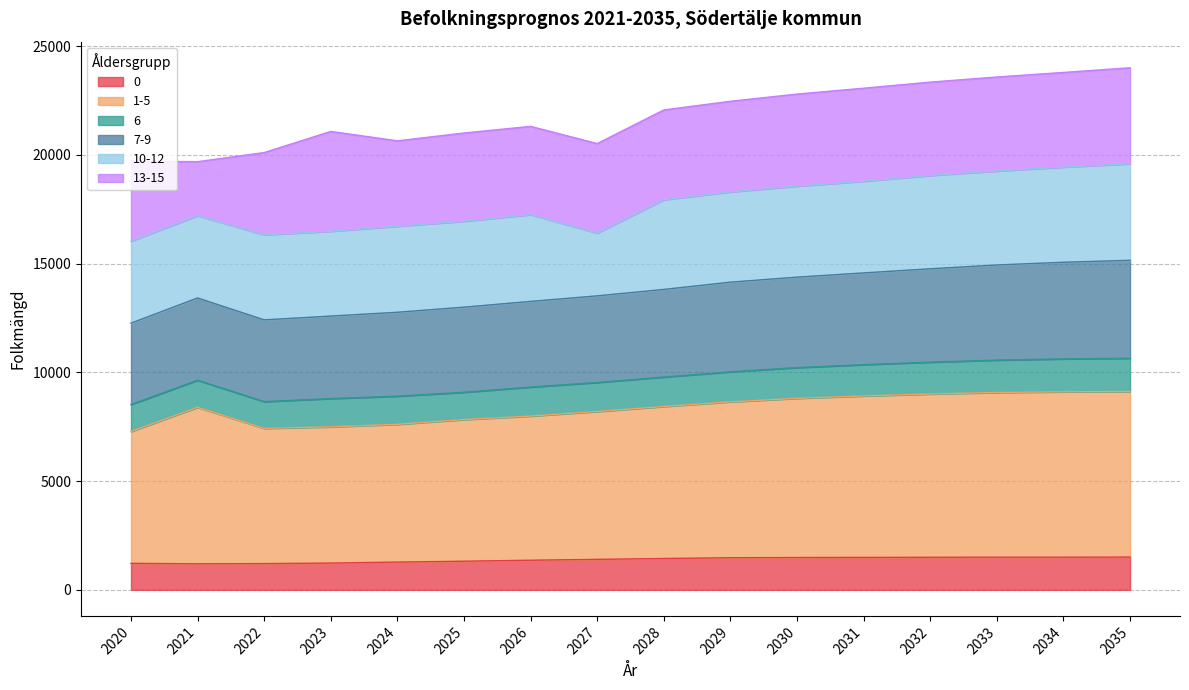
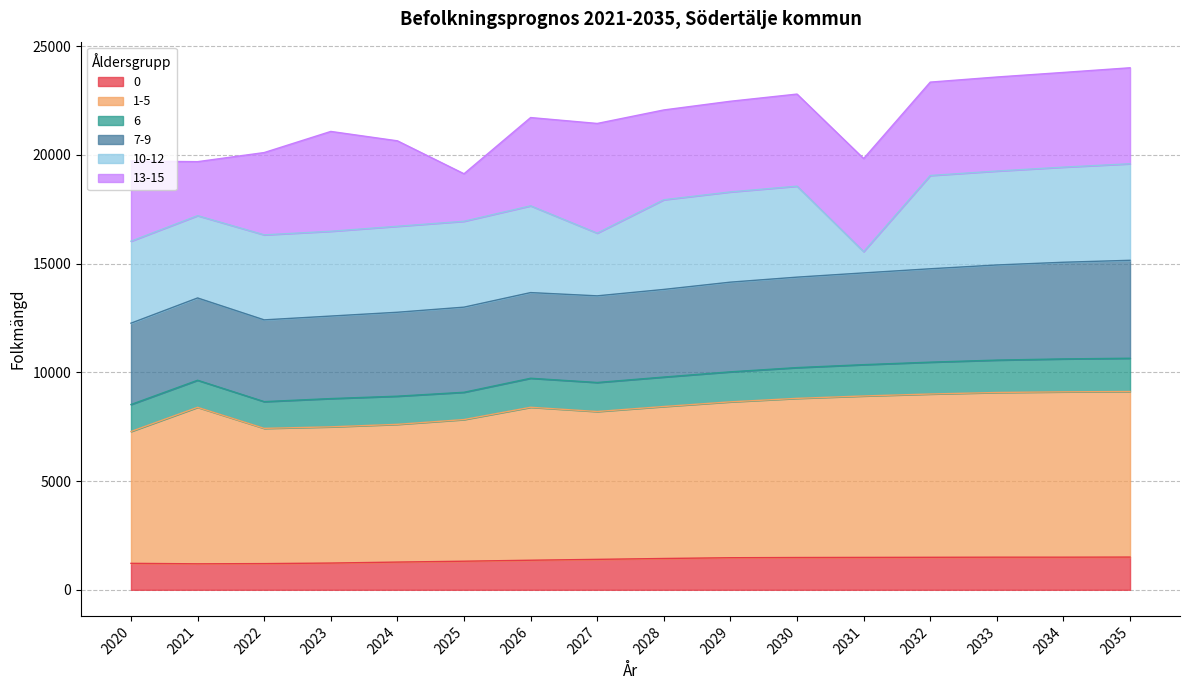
13-15, 2025: 4100 -> 2200
1-5, 2026: 6600 -> 7000
13-15, 2027: 4100 -> 5000
10-12, 2031: 4200 -> 1000
